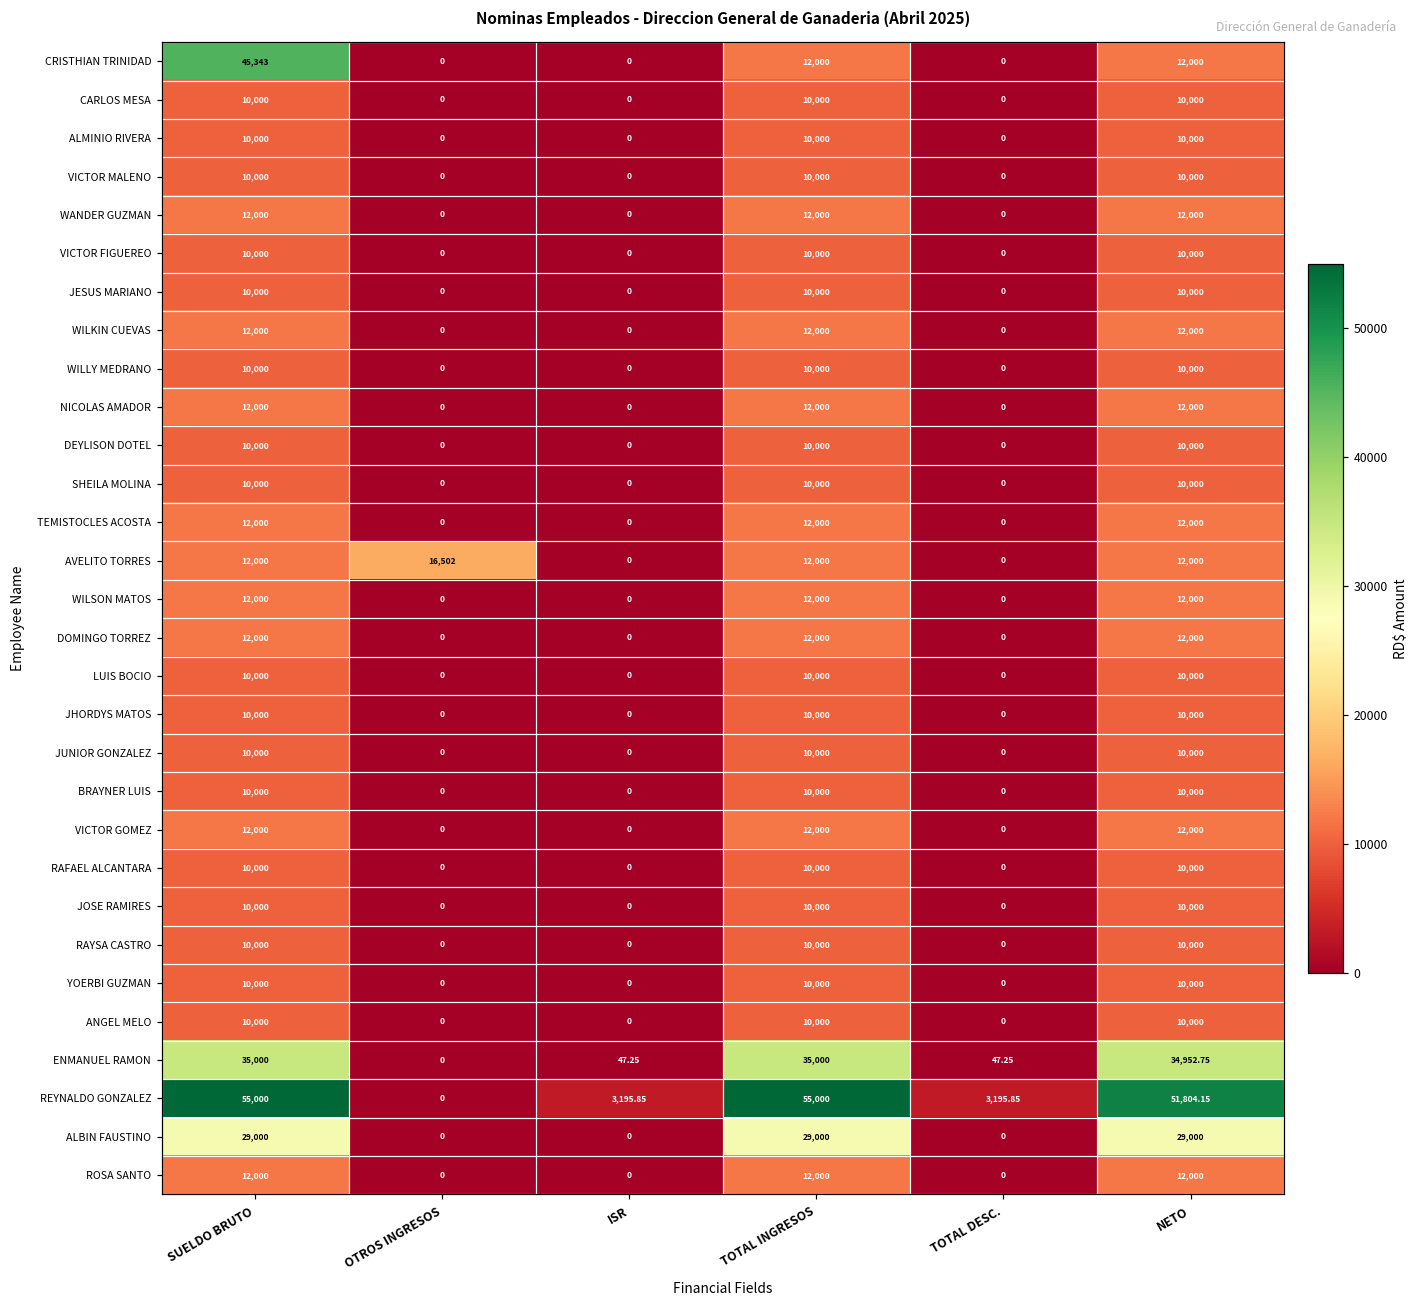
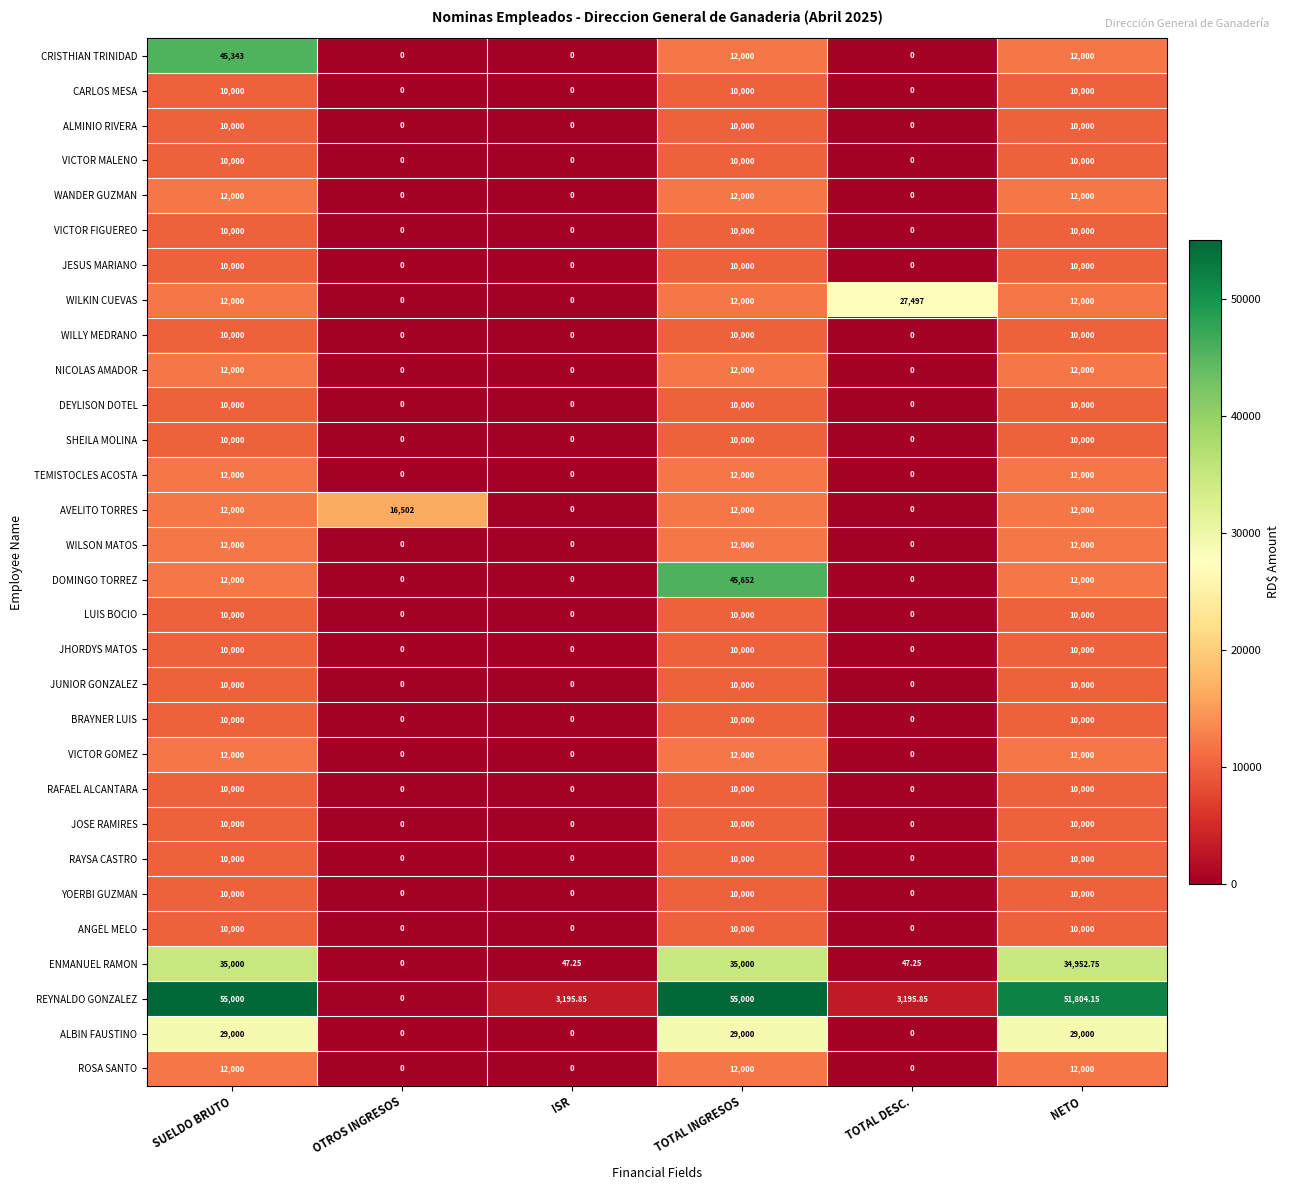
WILKIN CUEVAS, TOTAL DESC.: 0 -> 27,497
DOMINGO TORREZ, TOTAL INGRESOS: 12,000 -> 45,652
